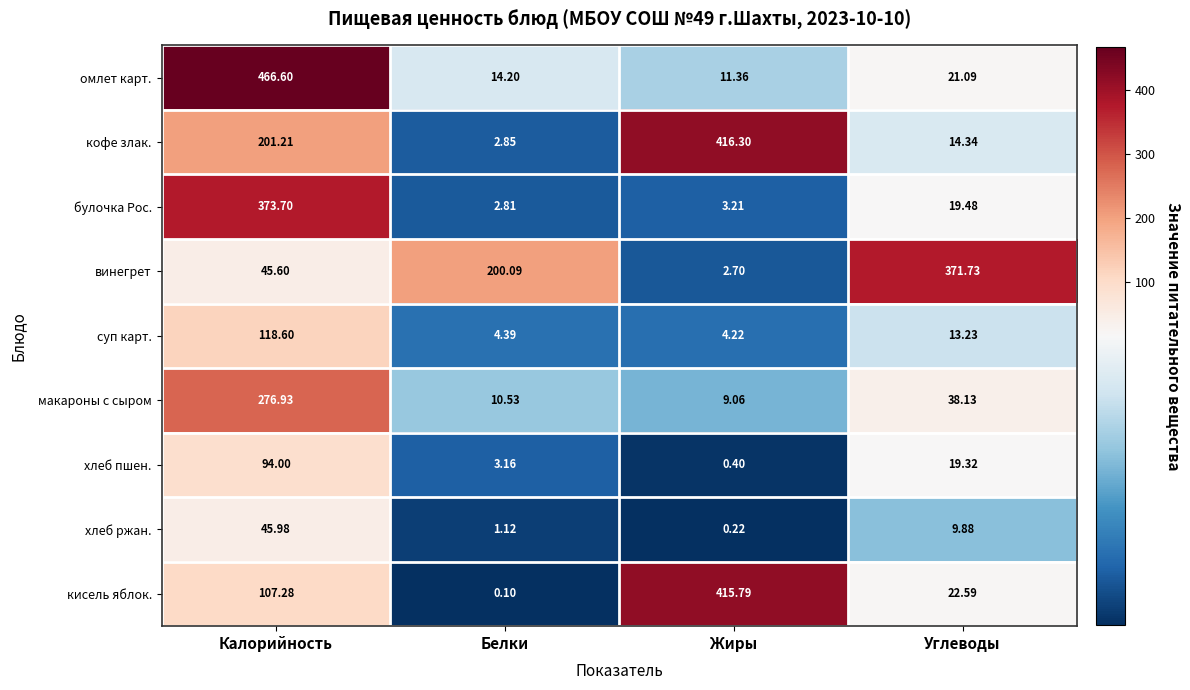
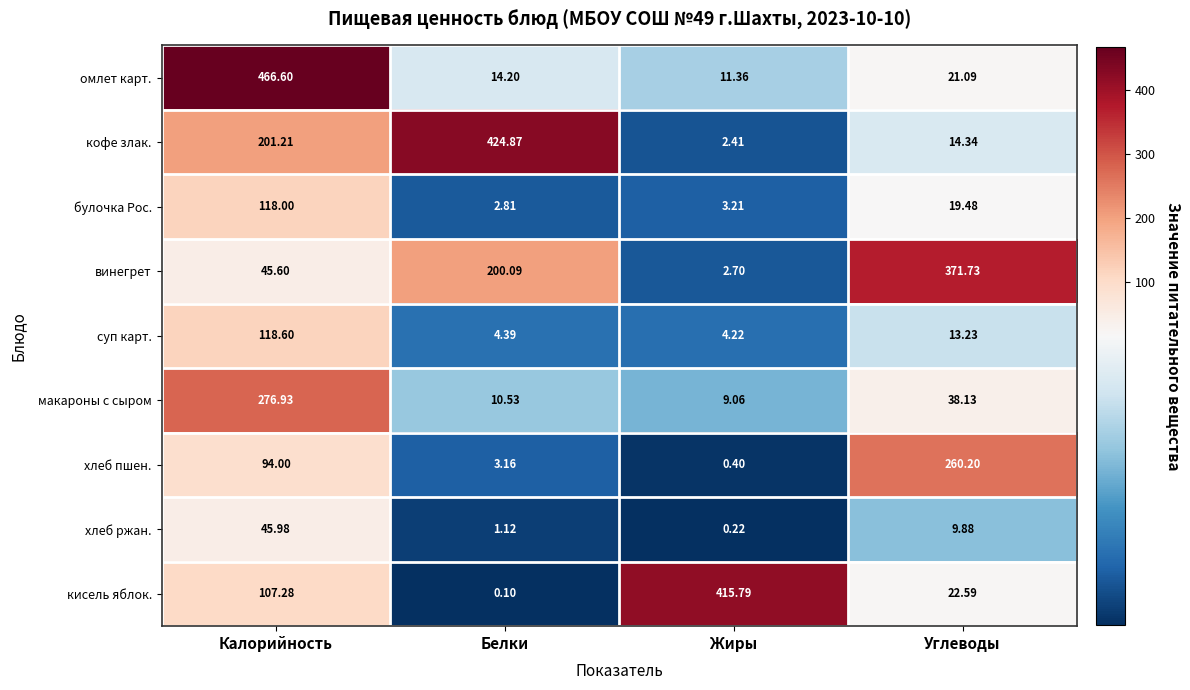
кофе злак., Белки: 2.85 -> 424.87
кофе злак., Жиры: 416.30 -> 2.41
булочка Рос., Калорийность: 373.70 -> 118.00
хлеб пшен., Углеводы: 19.32 -> 260.20
